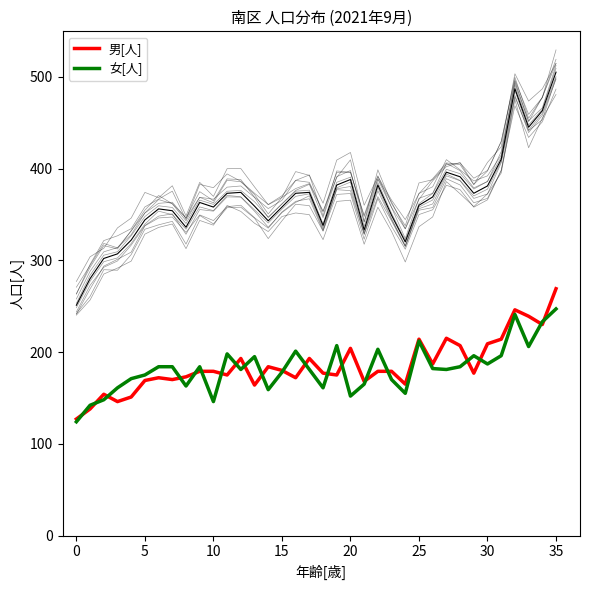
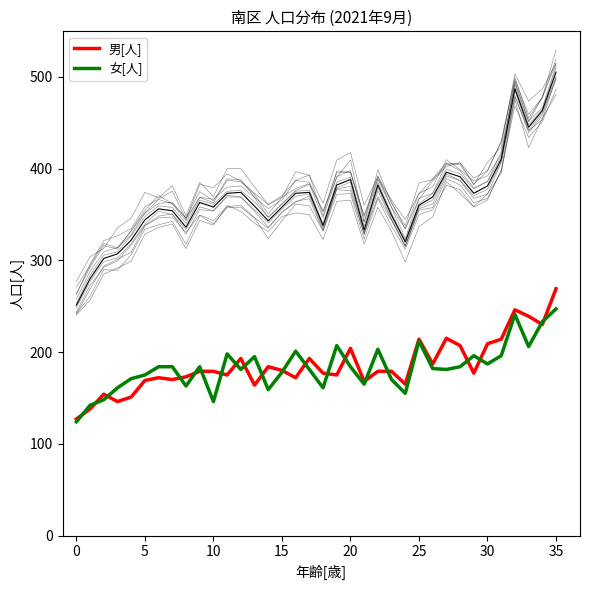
女[人], 20: 150 -> 180
